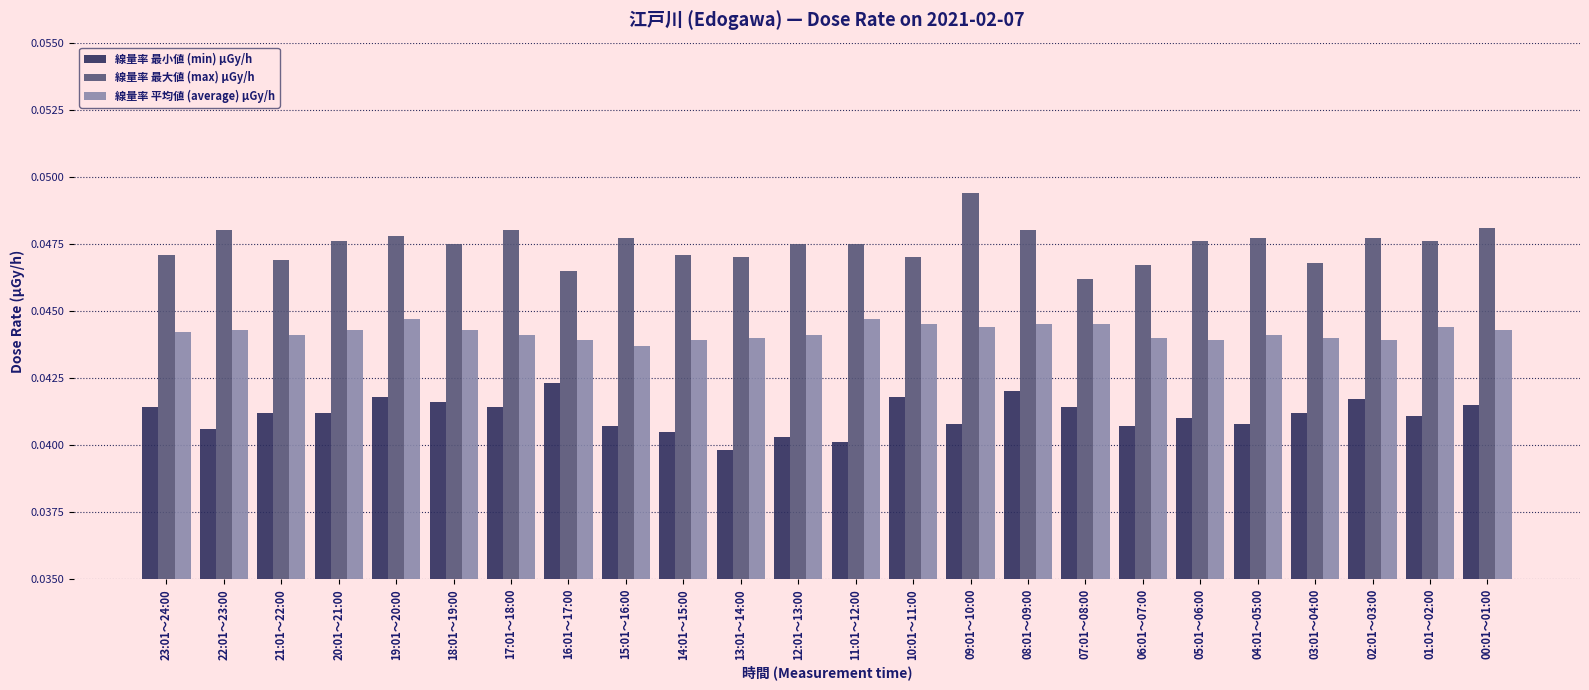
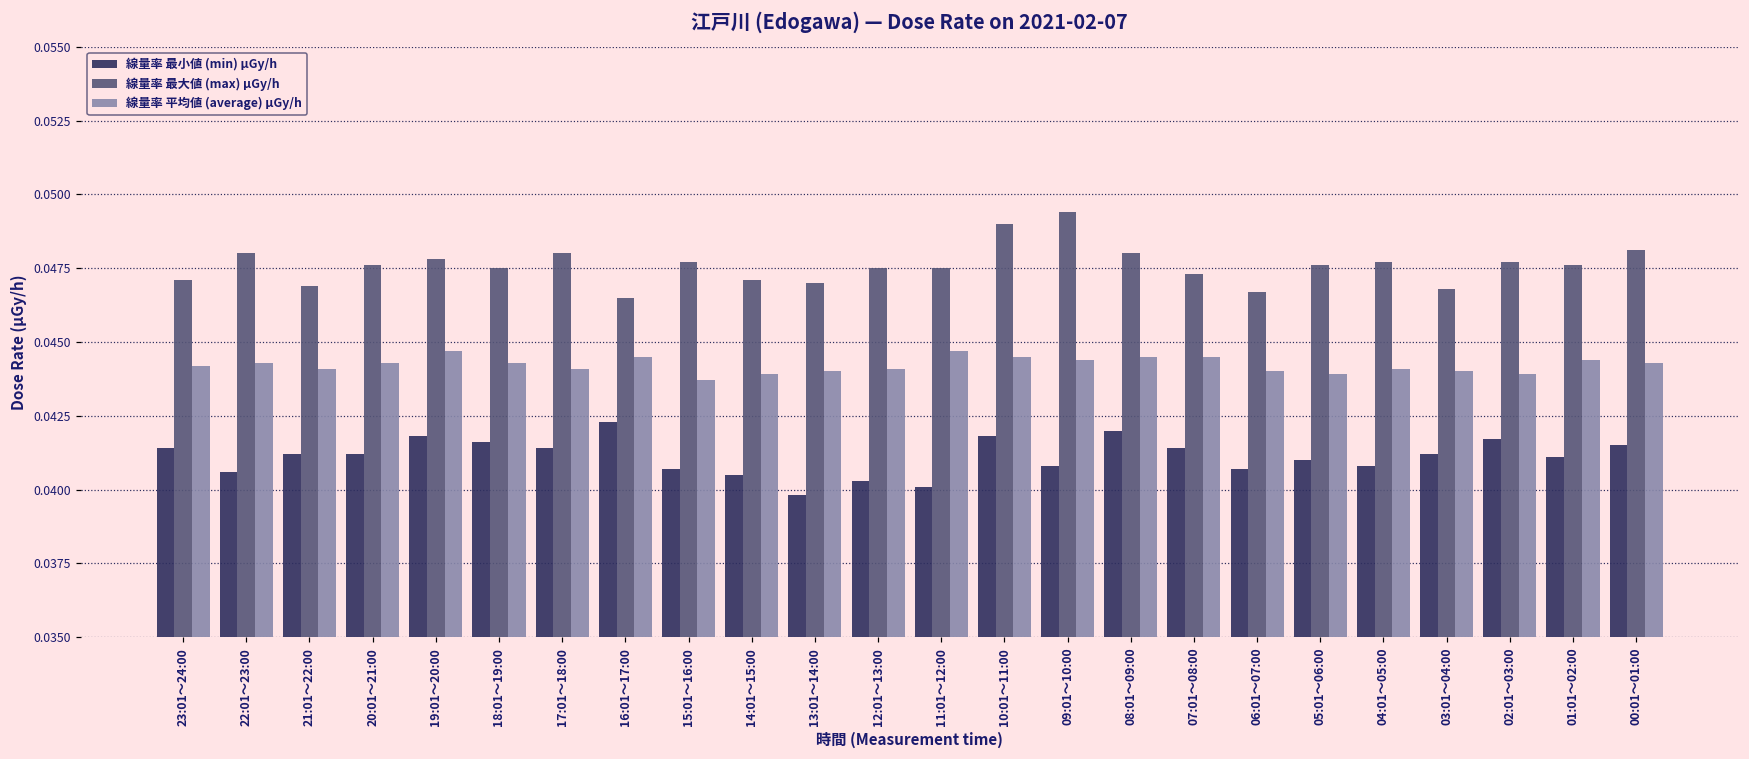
線量率 平均値 (average) μGy/h, 16:01～17:00: 0.0439 -> 0.0445
線量率 最大値 (max) μGy/h, 10:01～11:00: 0.047 -> 0.049
線量率 最大値 (max) μGy/h, 07:01～08:00: 0.0462 -> 0.0473
